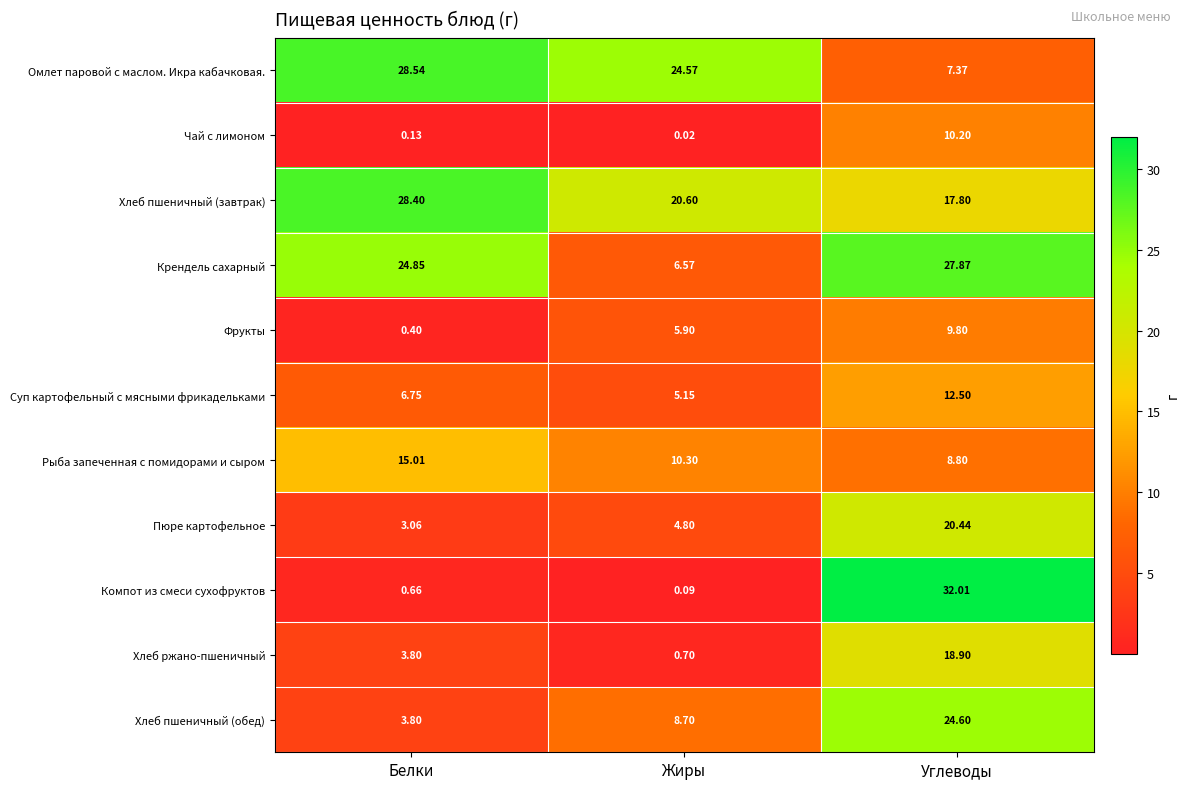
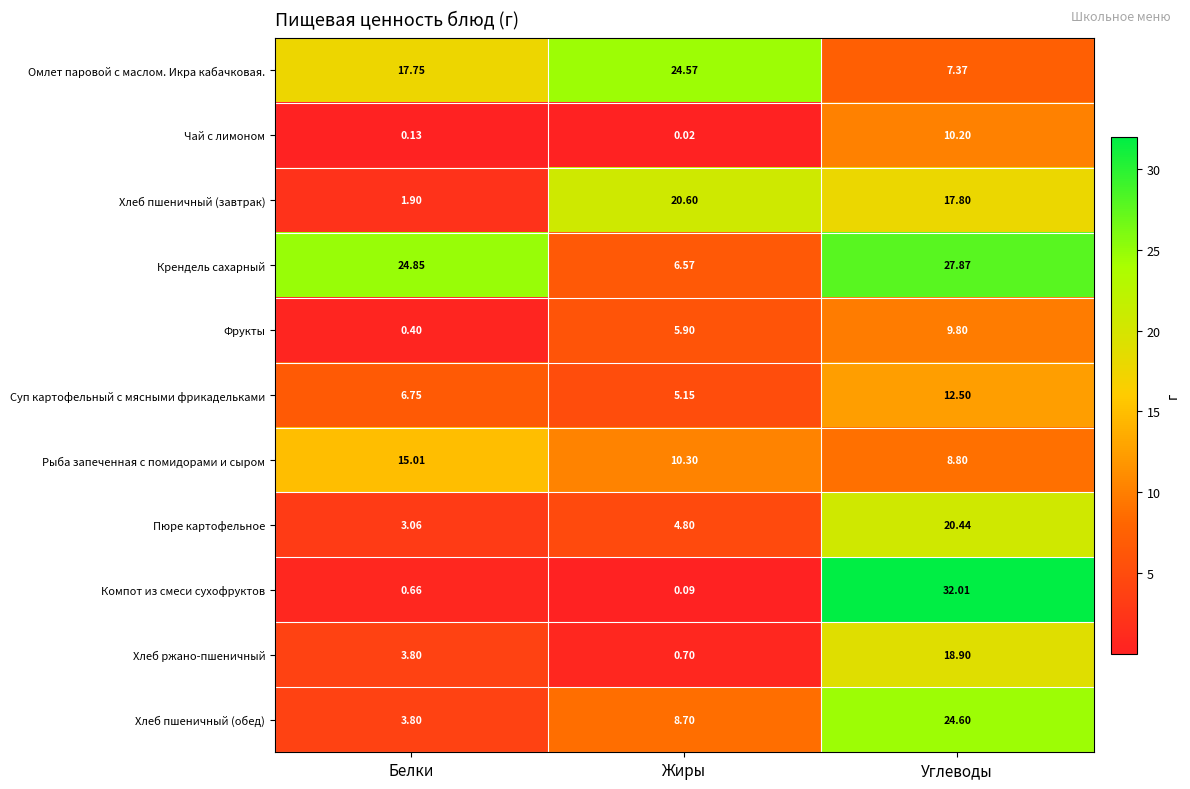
Омлет паровой с маслом. Икра кабачковая., Белки: 28.54 -> 17.75
Хлеб пшеничный (завтрак), Белки: 28.40 -> 1.90
